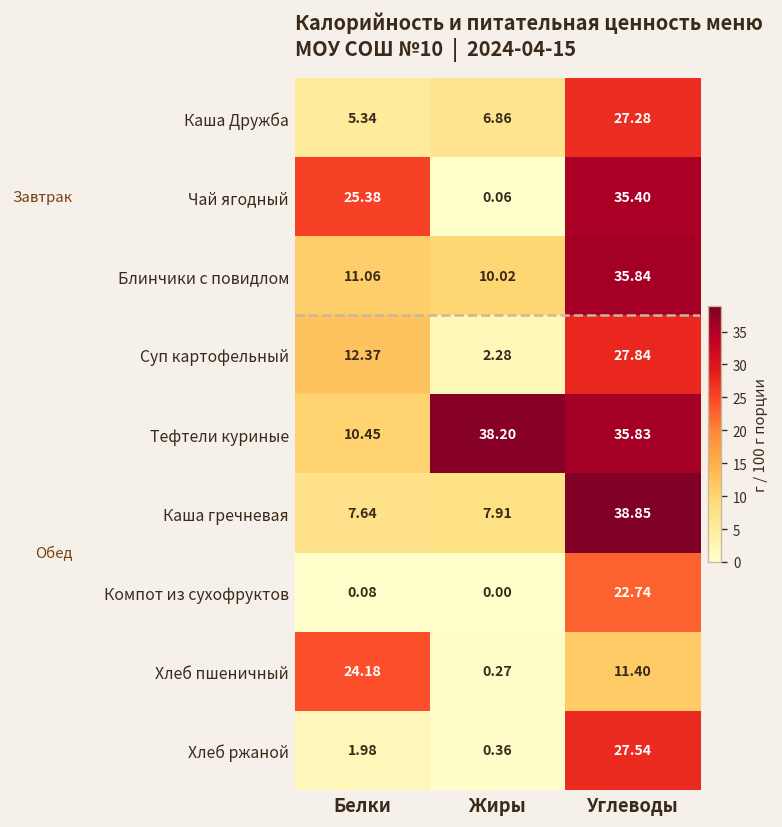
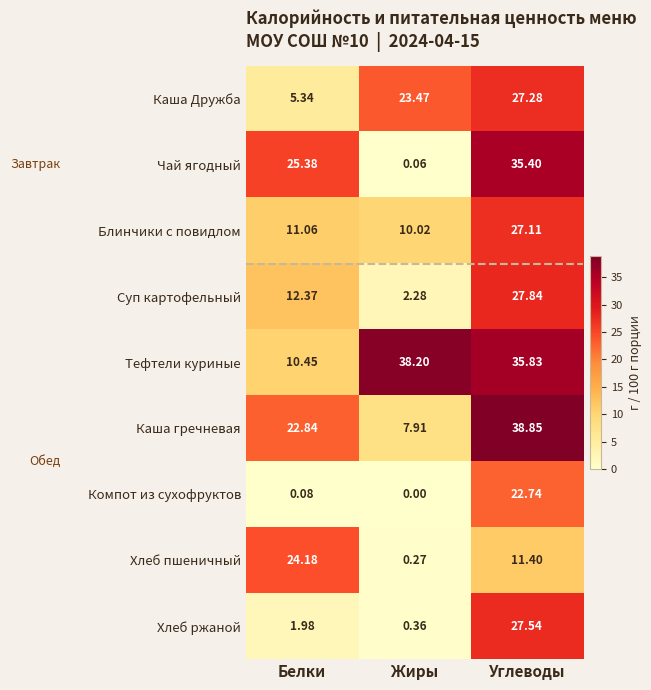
Каша Дружба, Жиры: 6.86 -> 23.47
Блинчики с повидлом, Углеводы: 35.84 -> 27.11
Каша гречневая, Белки: 7.64 -> 22.84
